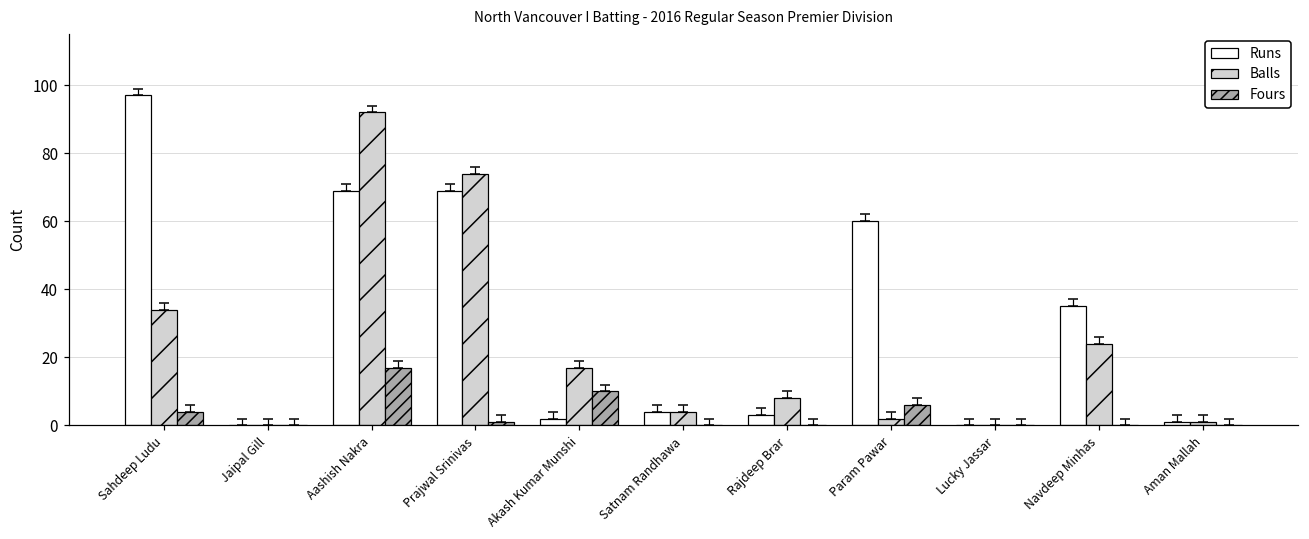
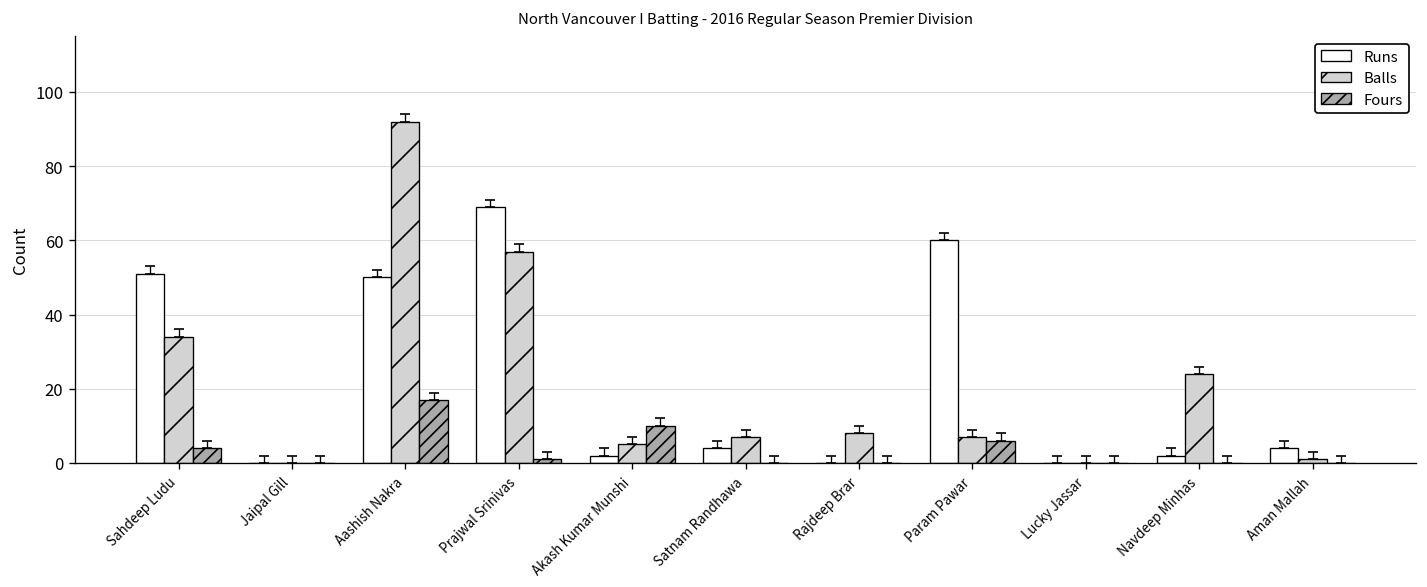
Runs, Sahdeep Ludu: 97 -> 51
Runs, Aashish Nakra: 69 -> 50
Balls, Prajwal Srinivas: 74 -> 57
Balls, Akash Kumar Munshi: 17 -> 5
Balls, Satnam Randhawa: 4 -> 7
Runs, Rajdeep Brar: 3 -> 0
Balls, Param Pawar: 2 -> 7
Runs, Navdeep Minhas: 35 -> 2
Runs, Aman Mallah: 1 -> 4
